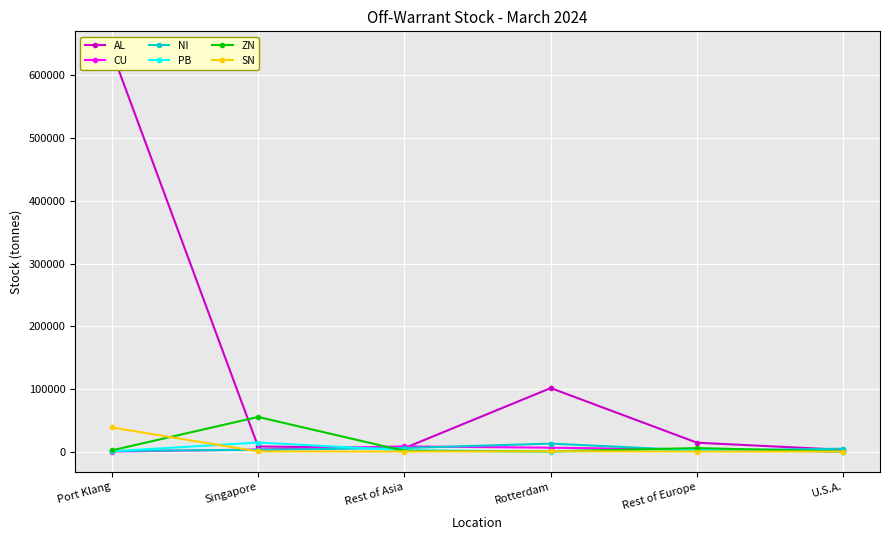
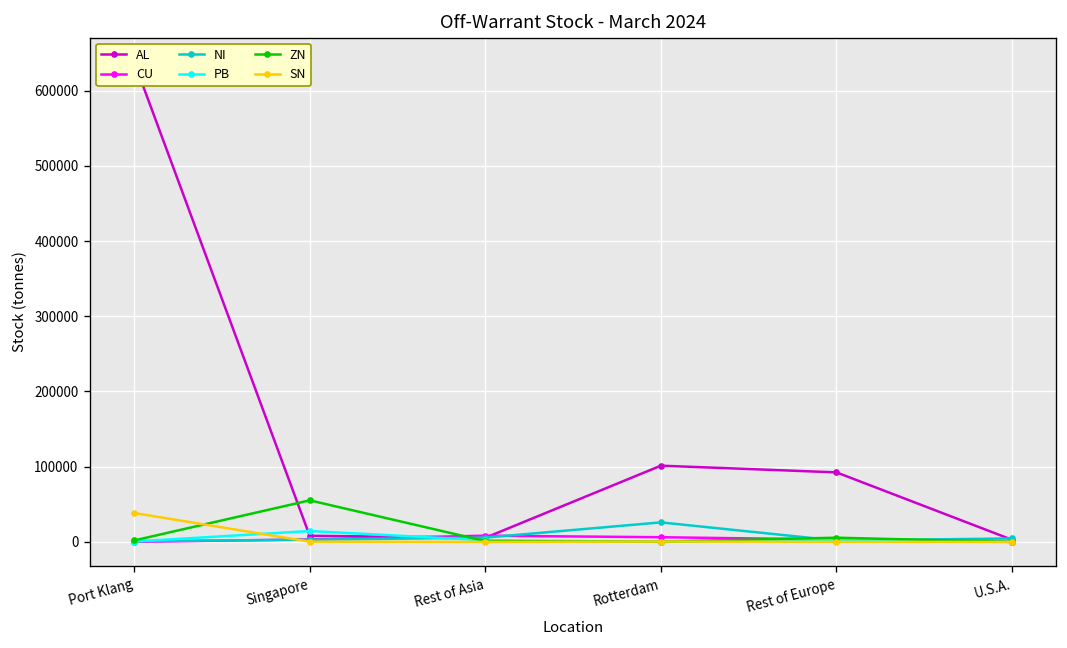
NI, Rotterdam: 10000 -> 30000
AL, Rest of Europe: 10000 -> 90000
